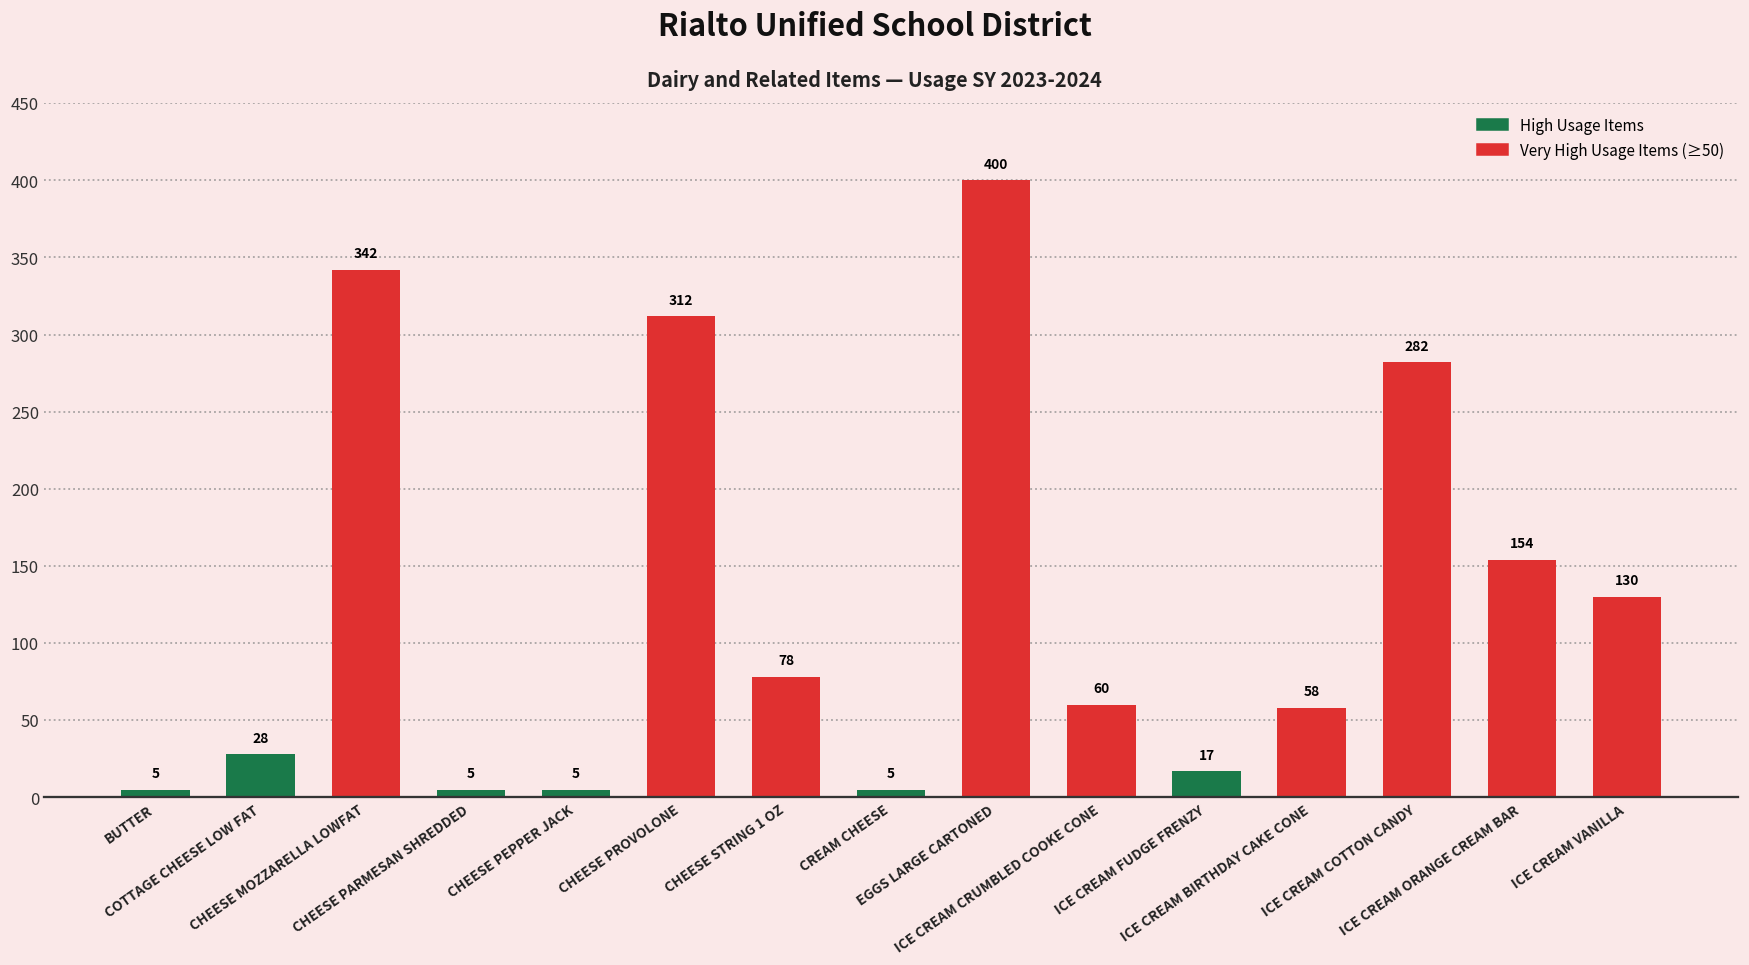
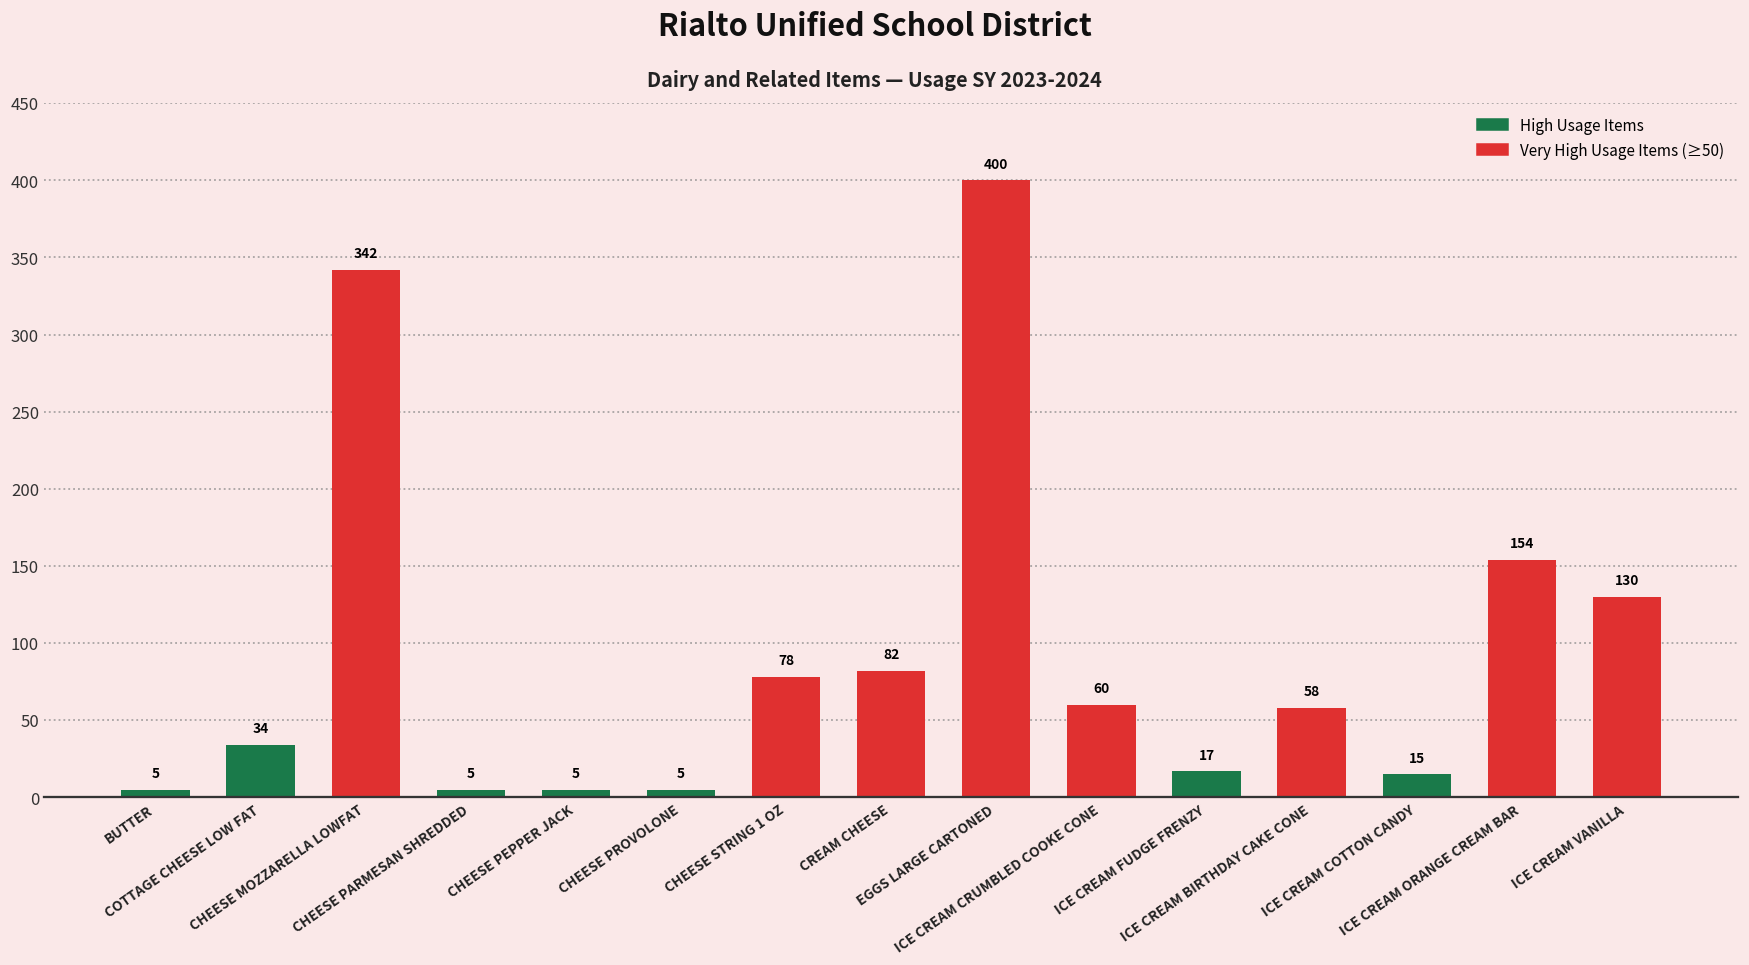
COTTAGE CHEESE LOW FAT: 28 -> 34
CHEESE PROVOLONE: 312 -> 5
CREAM CHEESE: 5 -> 82
ICE CREAM COTTON CANDY: 282 -> 15
